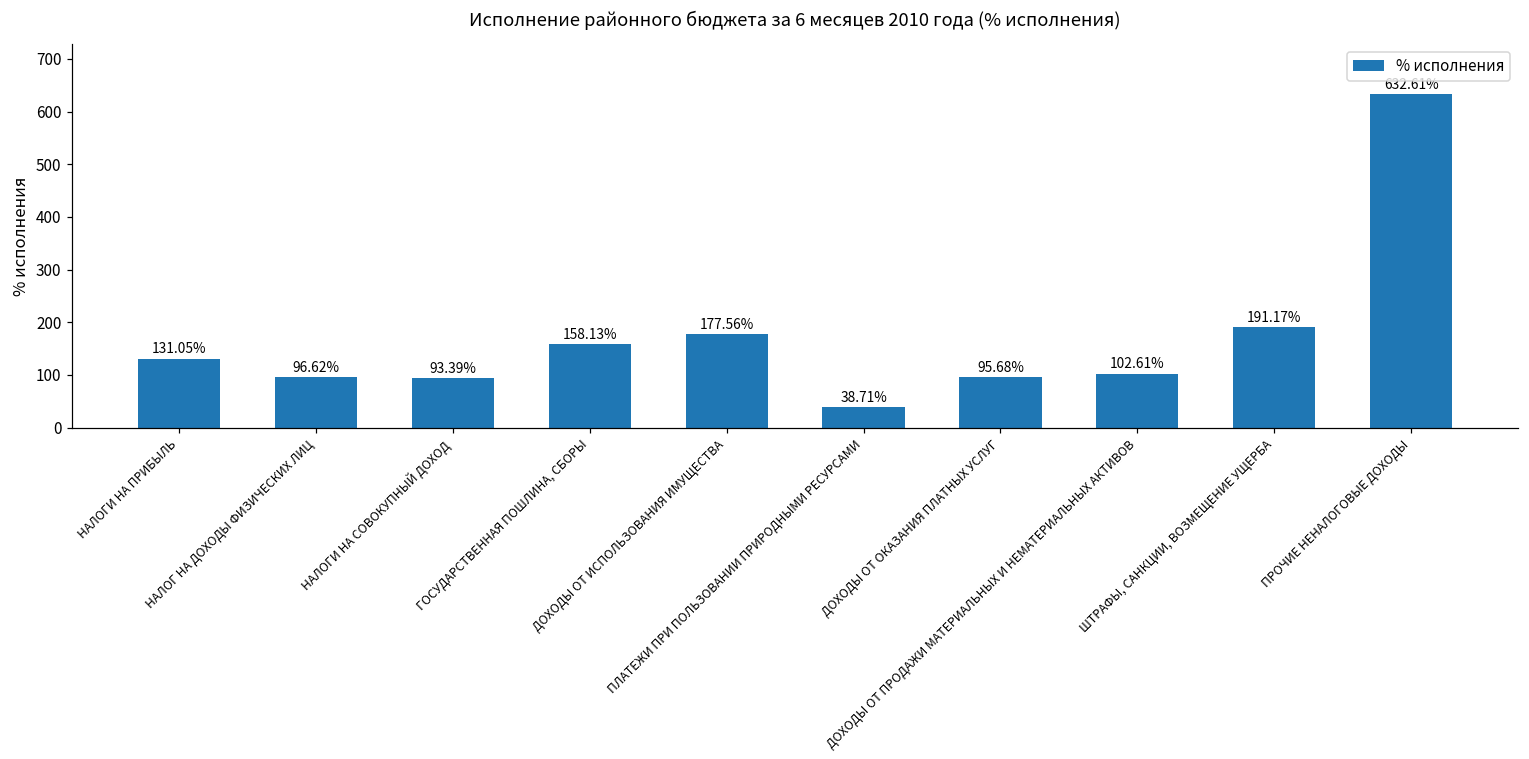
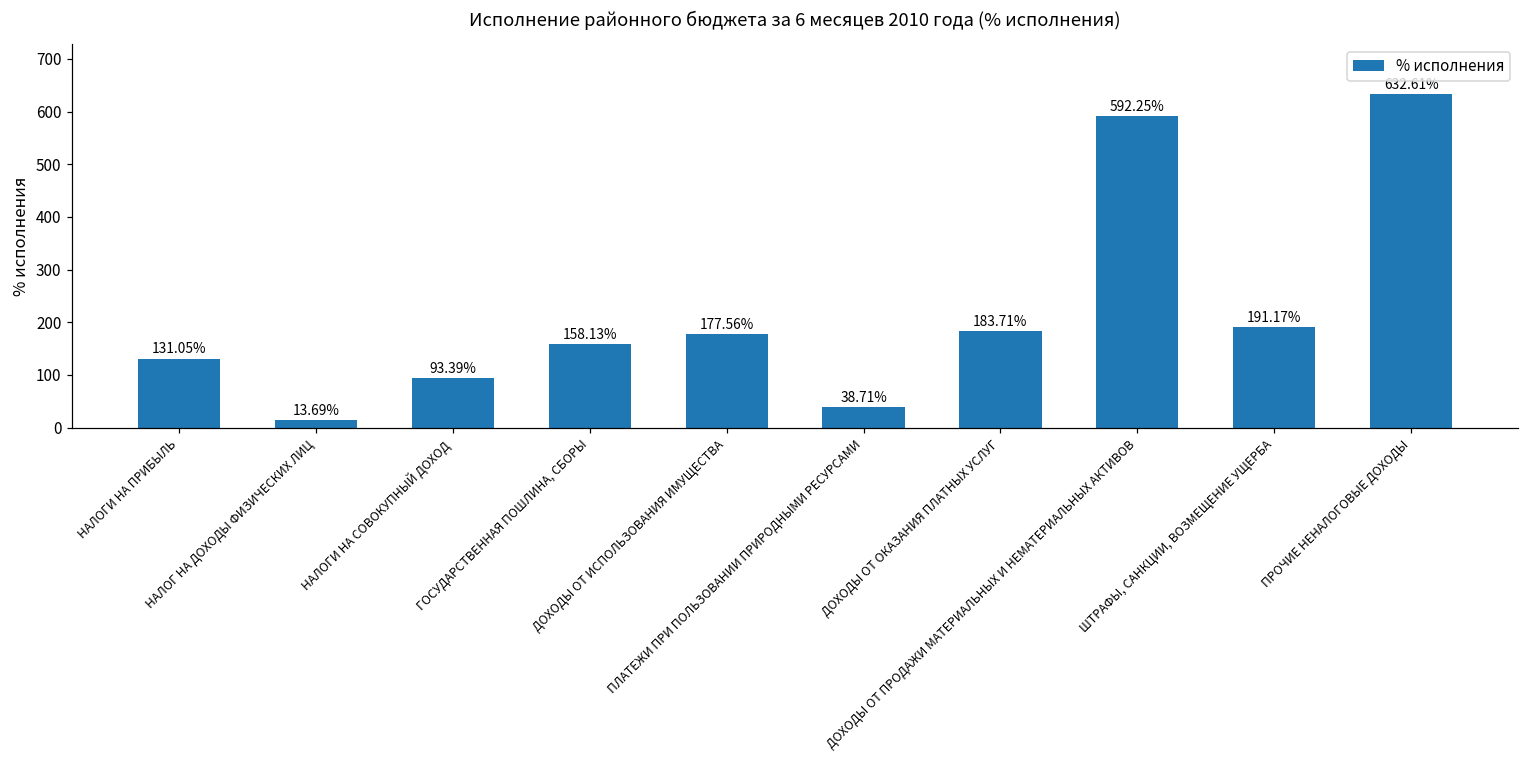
НАЛОГ НА ДОХОДЫ ФИЗИЧЕСКИХ ЛИЦ: 96.62% -> 13.69%
ДОХОДЫ ОТ ОКАЗАНИЯ ПЛАТНЫХ УСЛУГ: 95.68% -> 183.71%
ДОХОДЫ ОТ ПРОДАЖИ МАТЕРИАЛЬНЫХ И НЕМАТЕРИАЛЬНЫХ АКТИВОВ: 102.61% -> 592.25%
